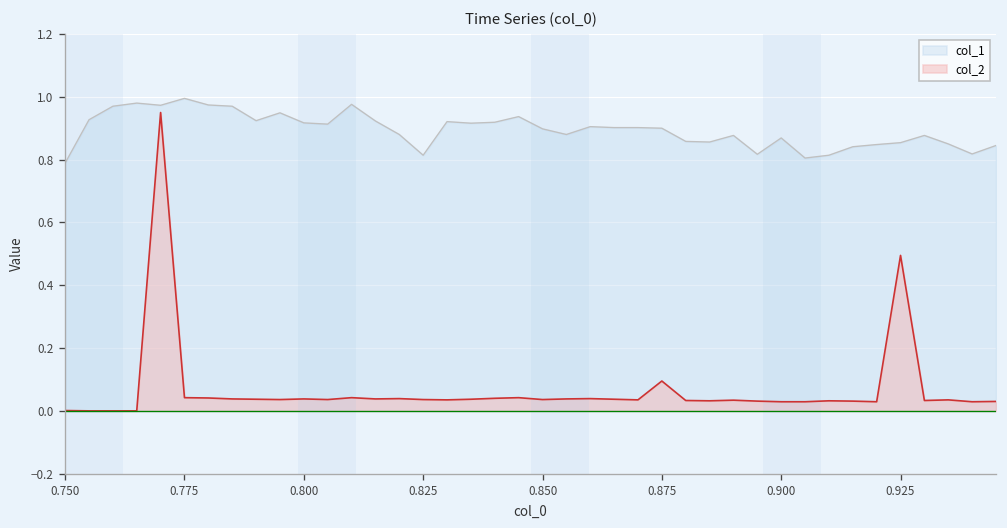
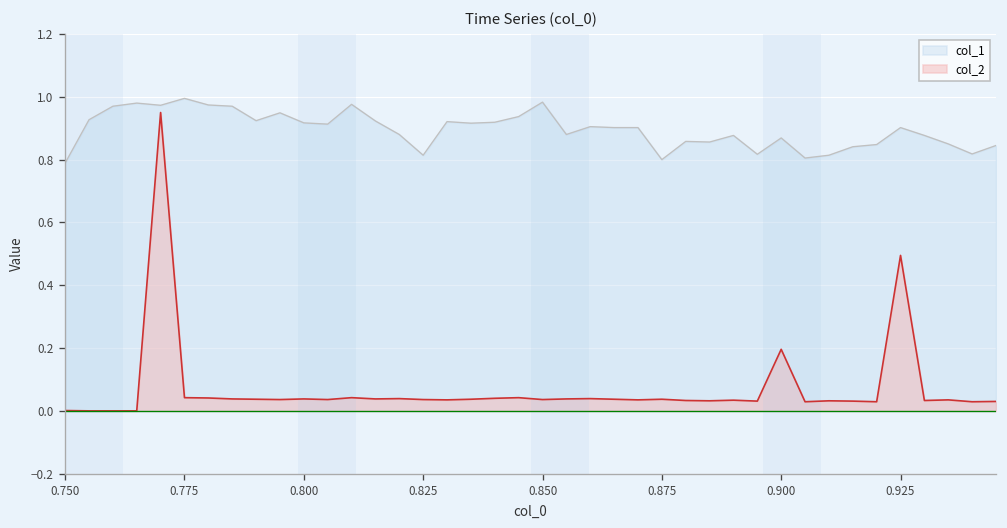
col_1, 0.850: 0.90 -> 0.98
col_1, 0.875: 0.9 -> 0.8
col_2, 0.875: 0.10 -> 0.04
col_2, 0.900: 0.03 -> 0.20
col_1, 0.925: 0.85 -> 0.90
